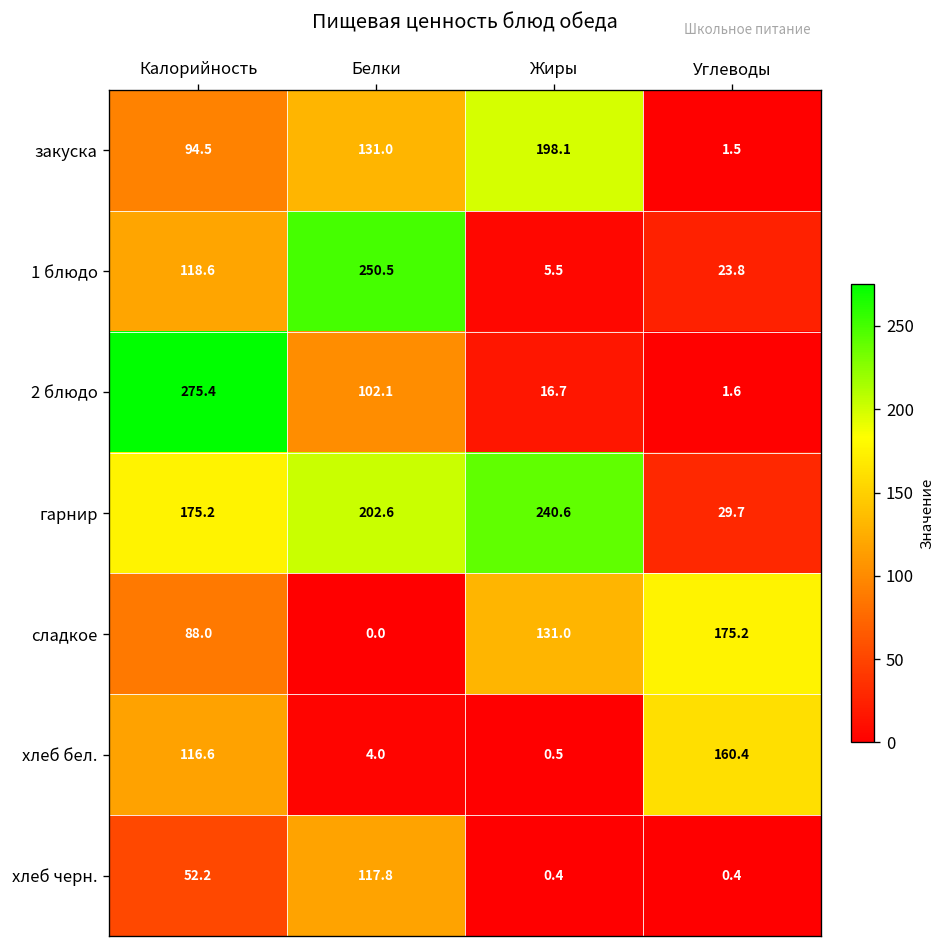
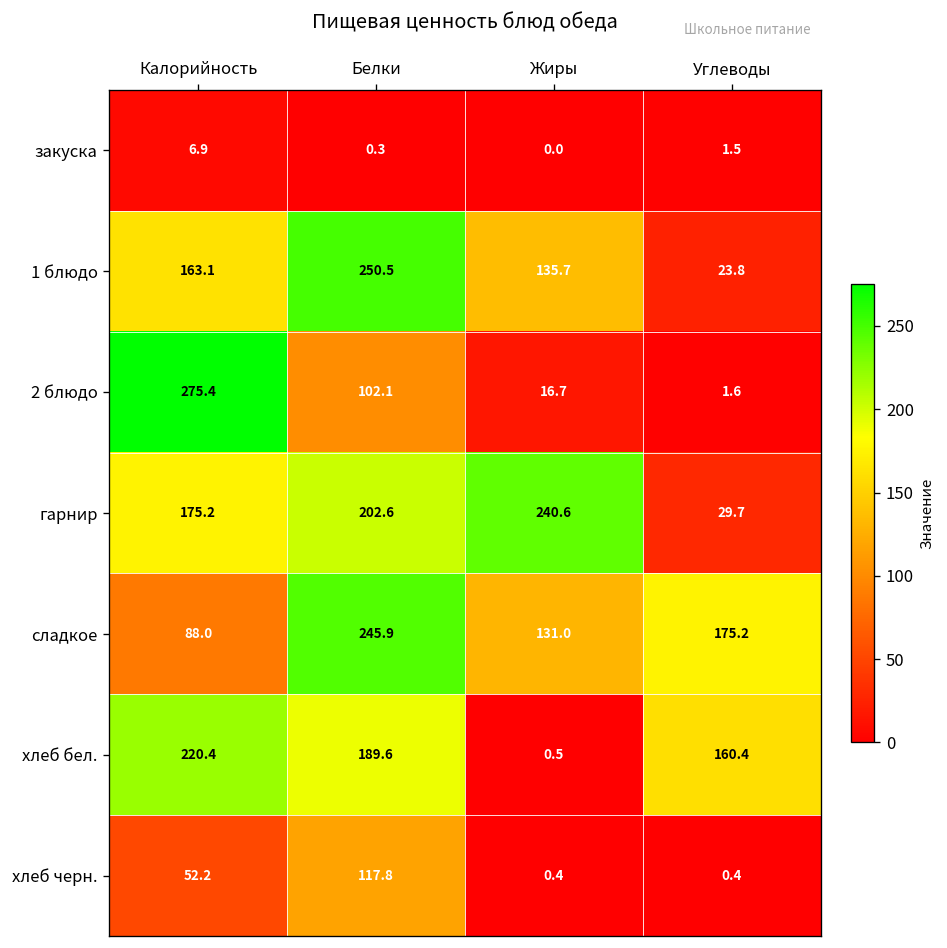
закуска, Калорийность: 94.5 -> 6.9
закуска, Белки: 131.0 -> 0.3
закуска, Жиры: 198.1 -> 0.0
1 блюдо, Калорийность: 118.6 -> 163.1
1 блюдо, Жиры: 5.5 -> 135.7
сладкое, Белки: 0.0 -> 245.9
хлеб бел., Калорийность: 116.6 -> 220.4
хлеб бел., Белки: 4.0 -> 189.6
